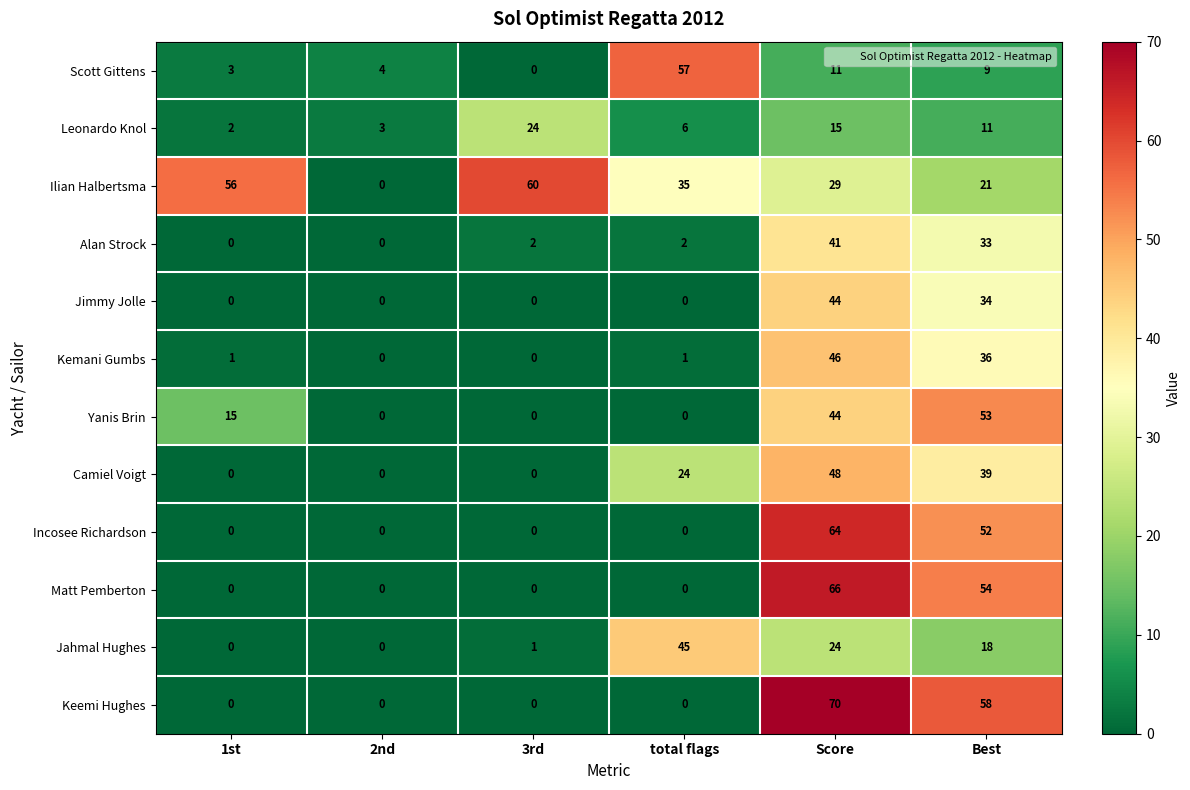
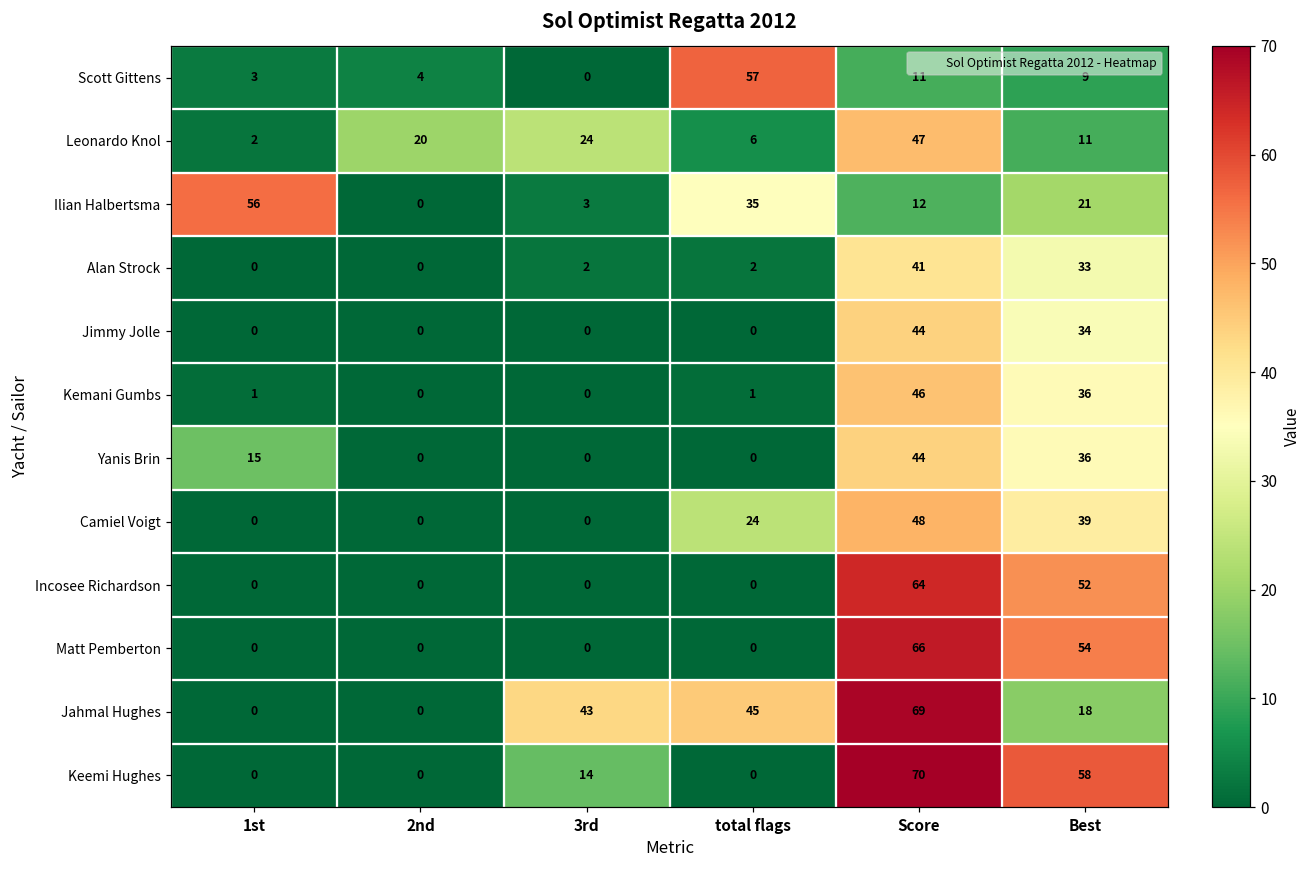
Leonardo Knol, 2nd: 3 -> 20
Leonardo Knol, Score: 15 -> 47
Ilian Halbertsma, 3rd: 60 -> 3
Ilian Halbertsma, Score: 29 -> 12
Yanis Brin, Best: 53 -> 36
Jahmal Hughes, 3rd: 1 -> 43
Jahmal Hughes, Score: 24 -> 69
Keemi Hughes, 3rd: 0 -> 14
